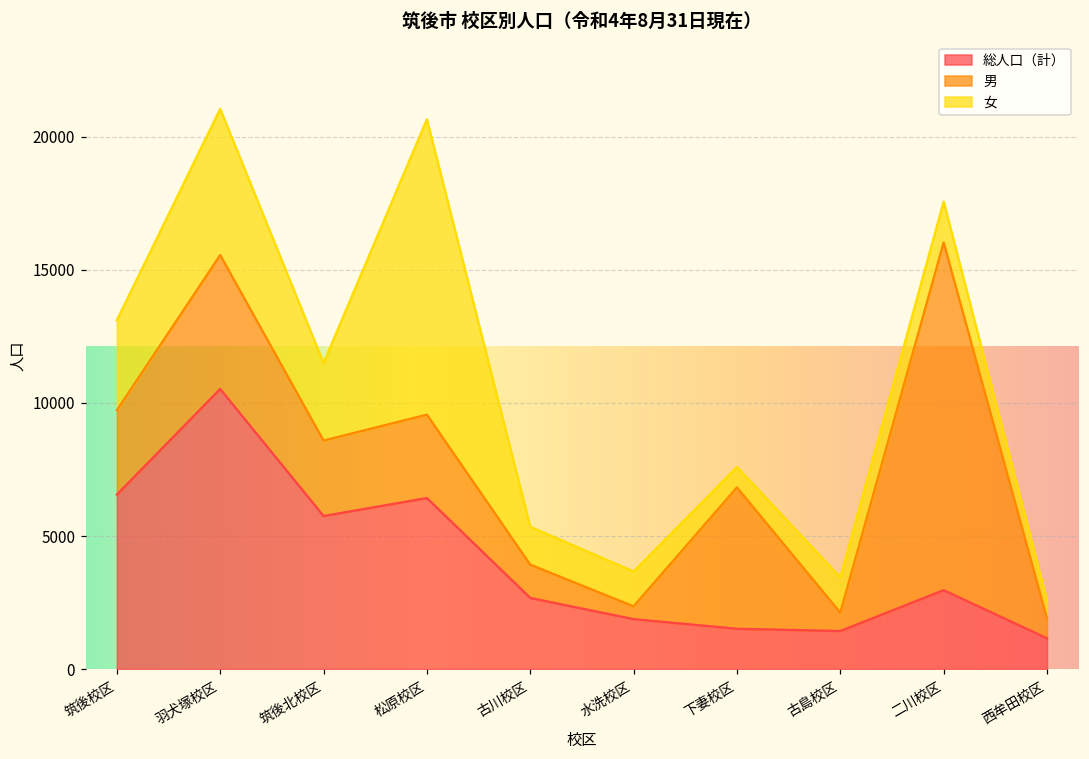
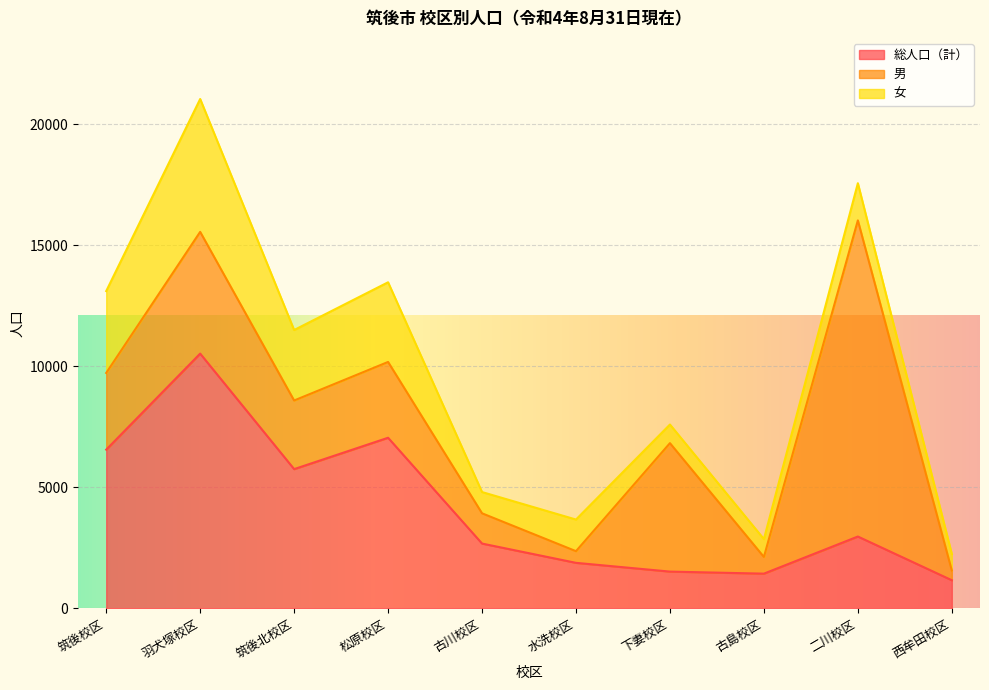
総人口（計）, 松原校区: 6400 -> 7000
女, 松原校区: 11100 -> 3300
女, 古川校区: 1400 -> 900
女, 古島校区: 1300 -> 700
男, 西牟田校区: 700 -> 400
